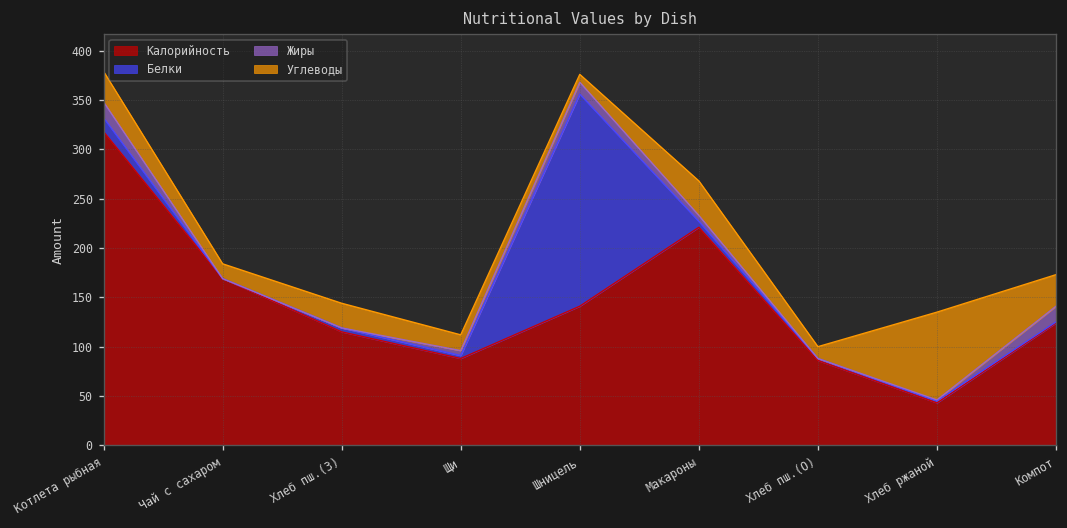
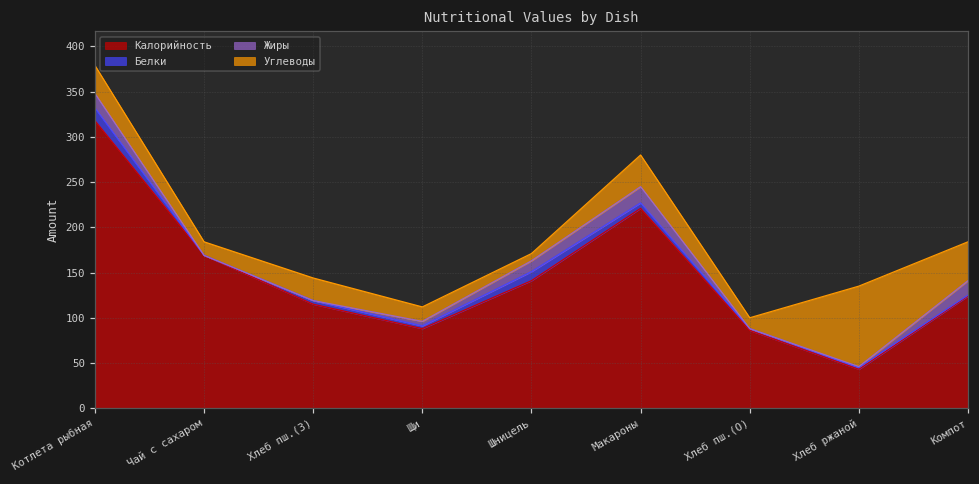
Белки, Шницель: 220 -> 10
Жиры, Макароны: 10 -> 20
Углеводы, Компот: 30 -> 40
